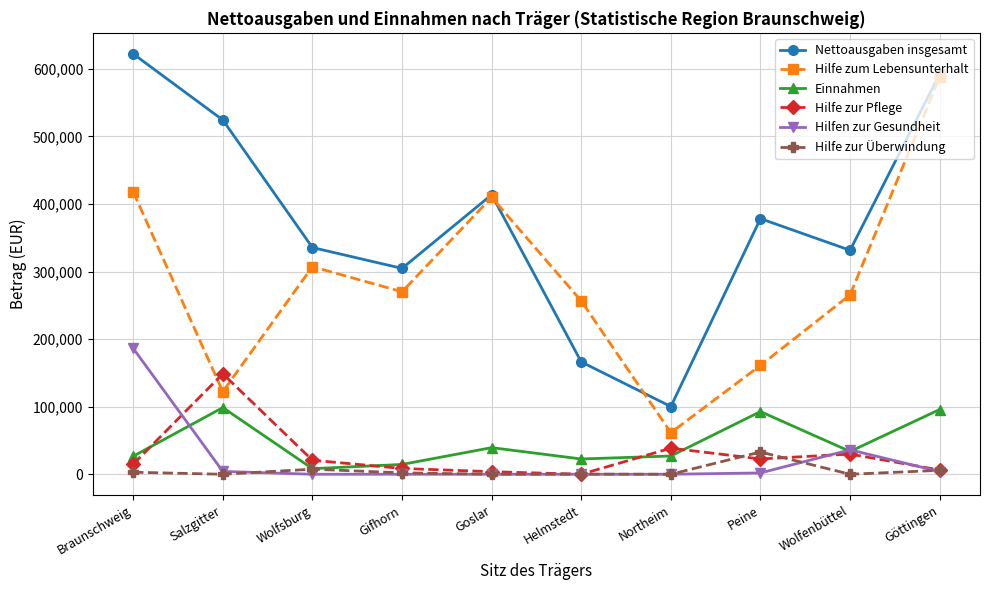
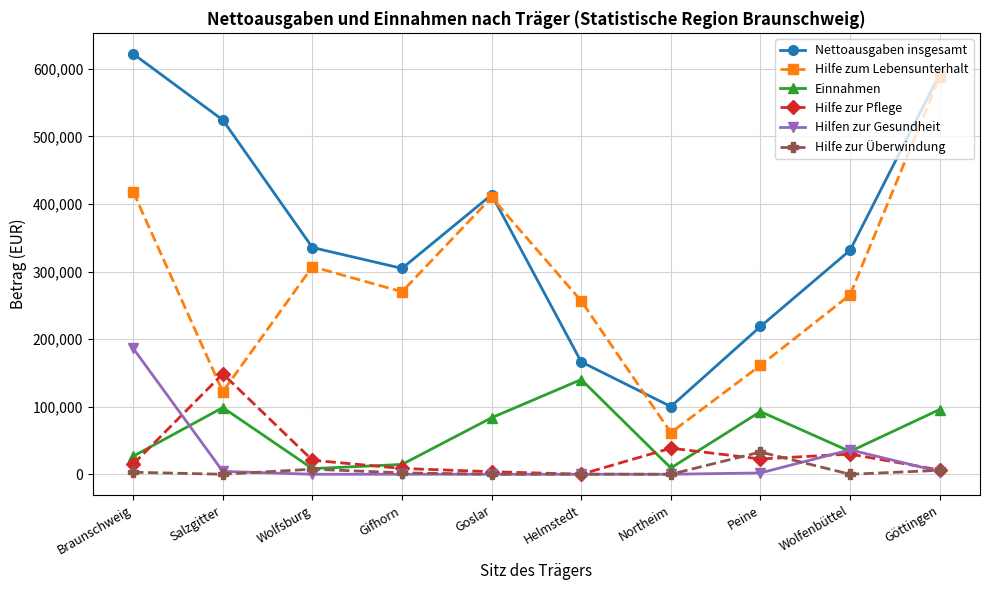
Einnahmen, Goslar: 40,000 -> 80,000
Einnahmen, Helmstedt: 20,000 -> 140,000
Einnahmen, Northeim: 30,000 -> 10,000
Nettoausgaben insgesamt, Peine: 380,000 -> 220,000
